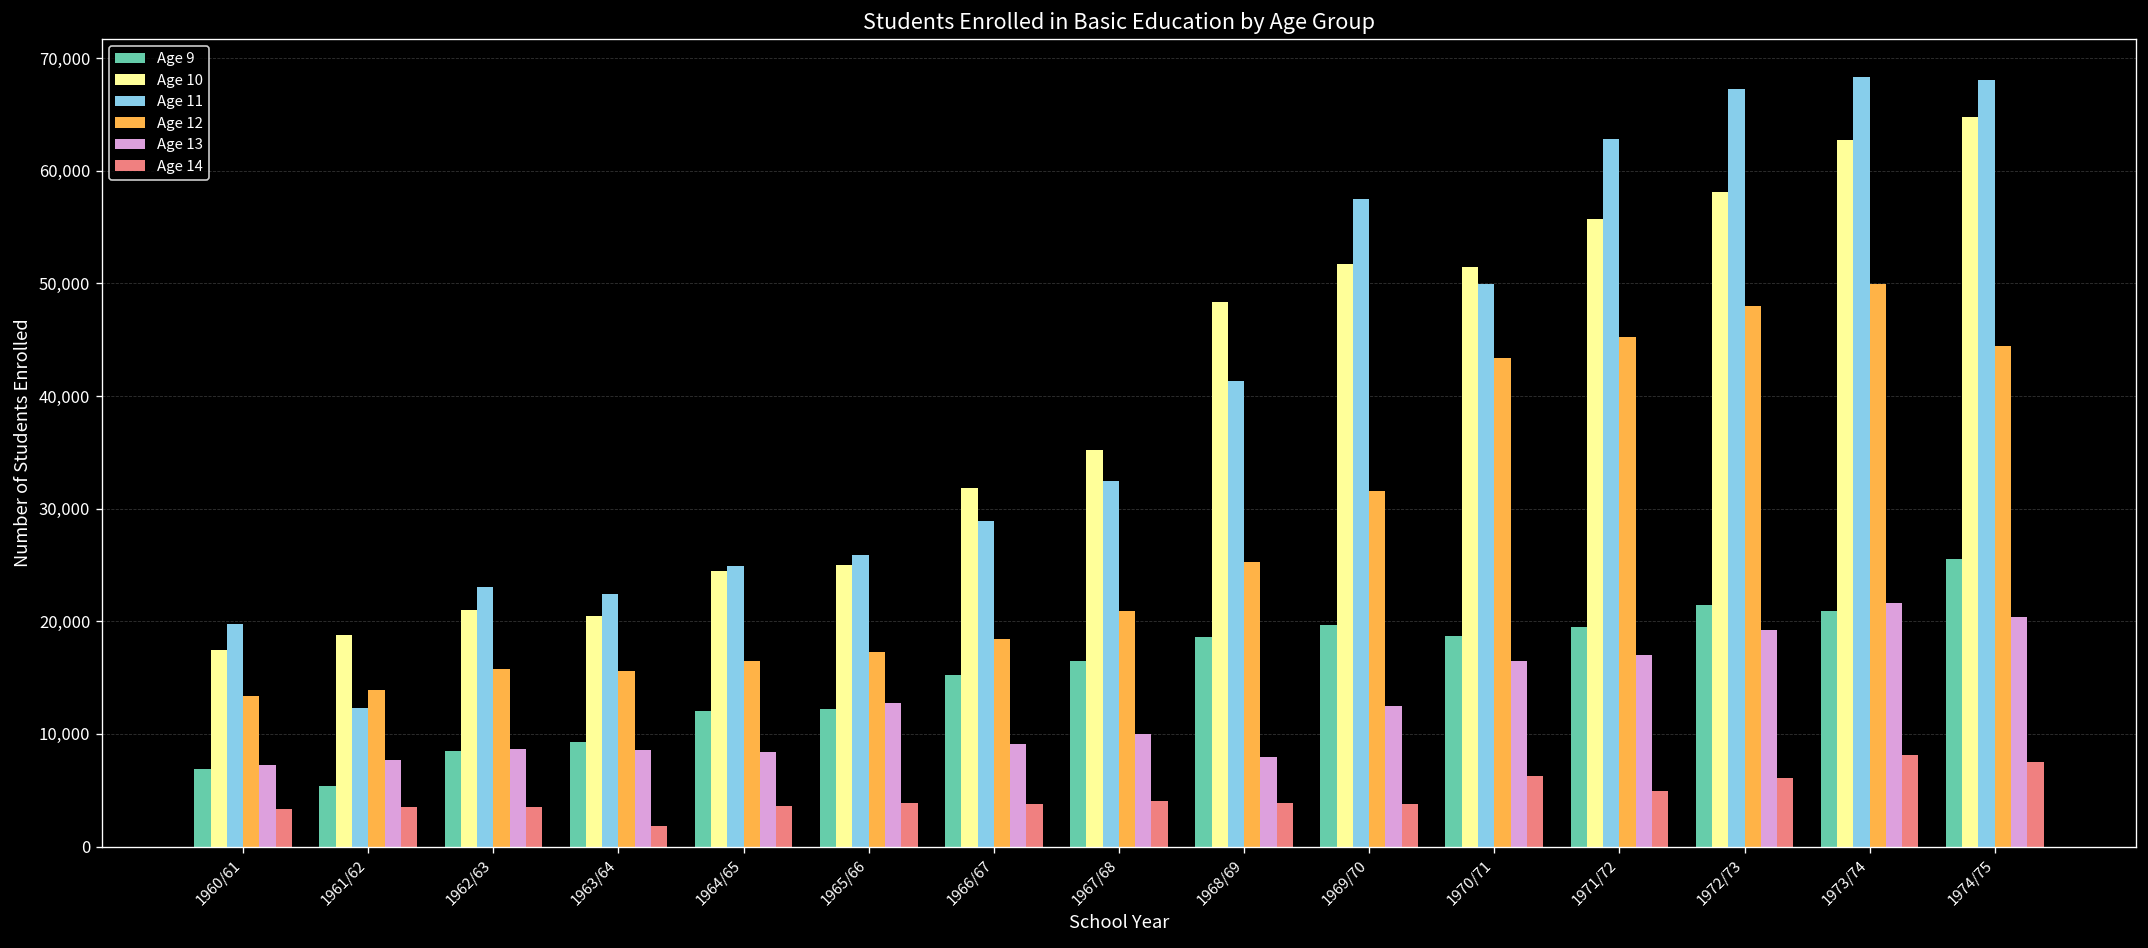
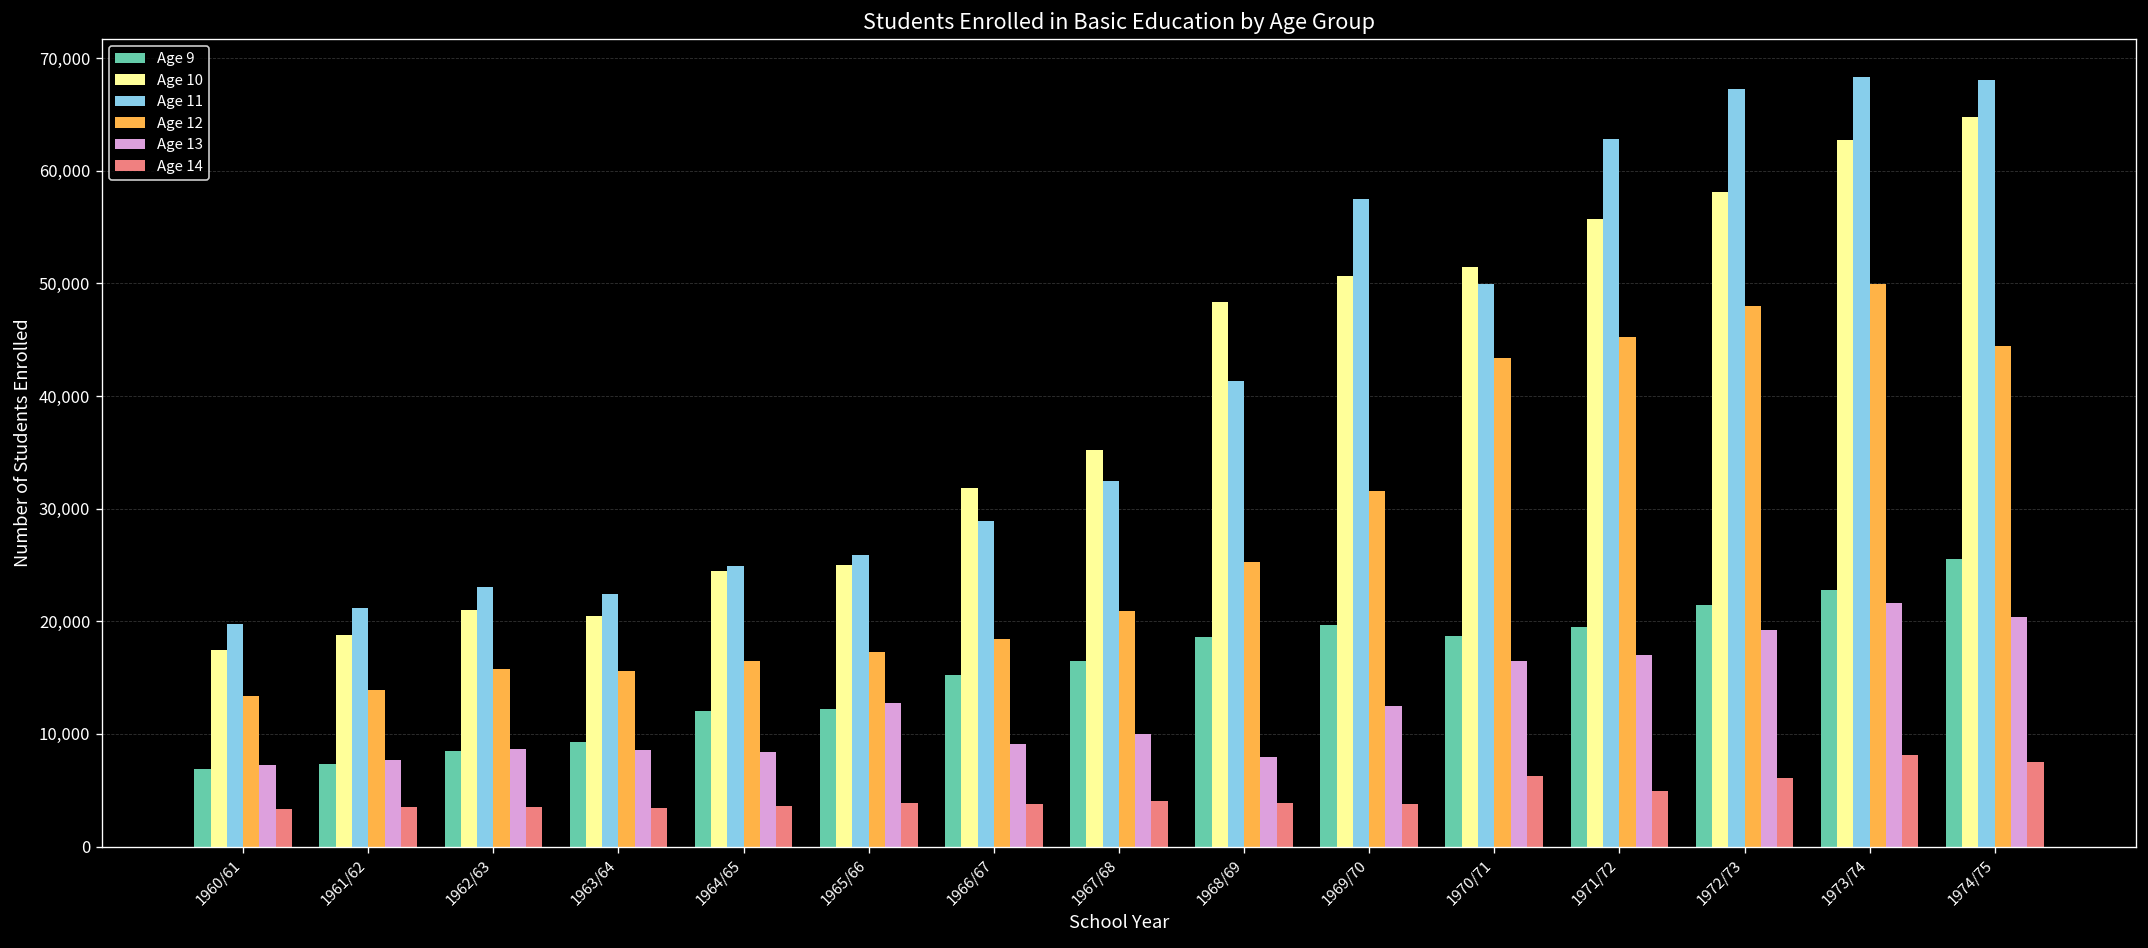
Age 9, 1961/62: 5,000 -> 7,000
Age 11, 1961/62: 12,000 -> 21,000
Age 14, 1963/64: 2,000 -> 3,000
Age 10, 1969/70: 52,000 -> 51,000
Age 9, 1973/74: 21,000 -> 23,000
